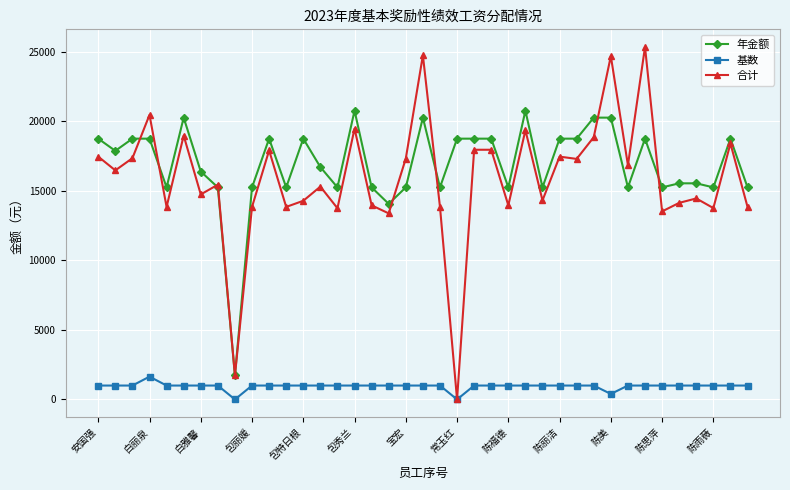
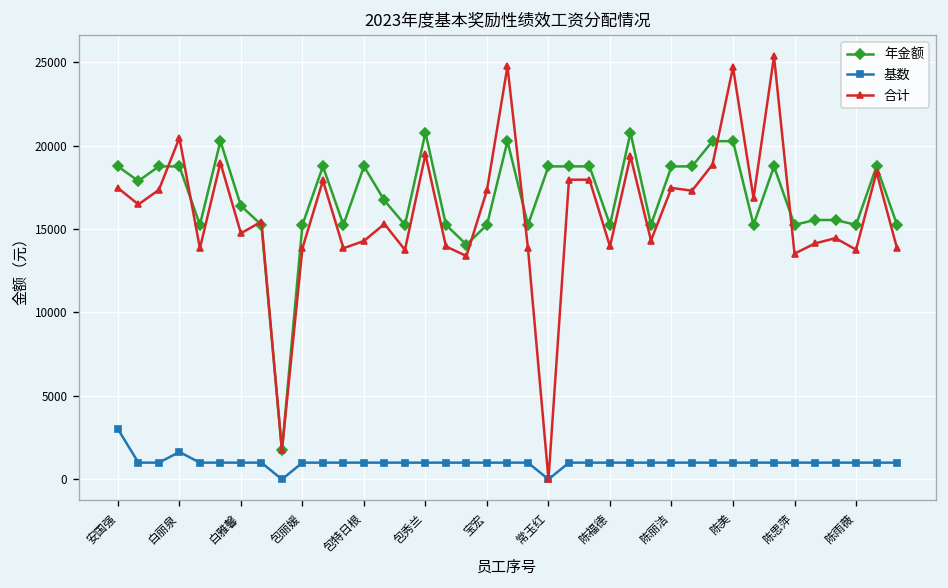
基数, 安国强: 1000 -> 3000
基数, 陈美: 400 -> 1000
